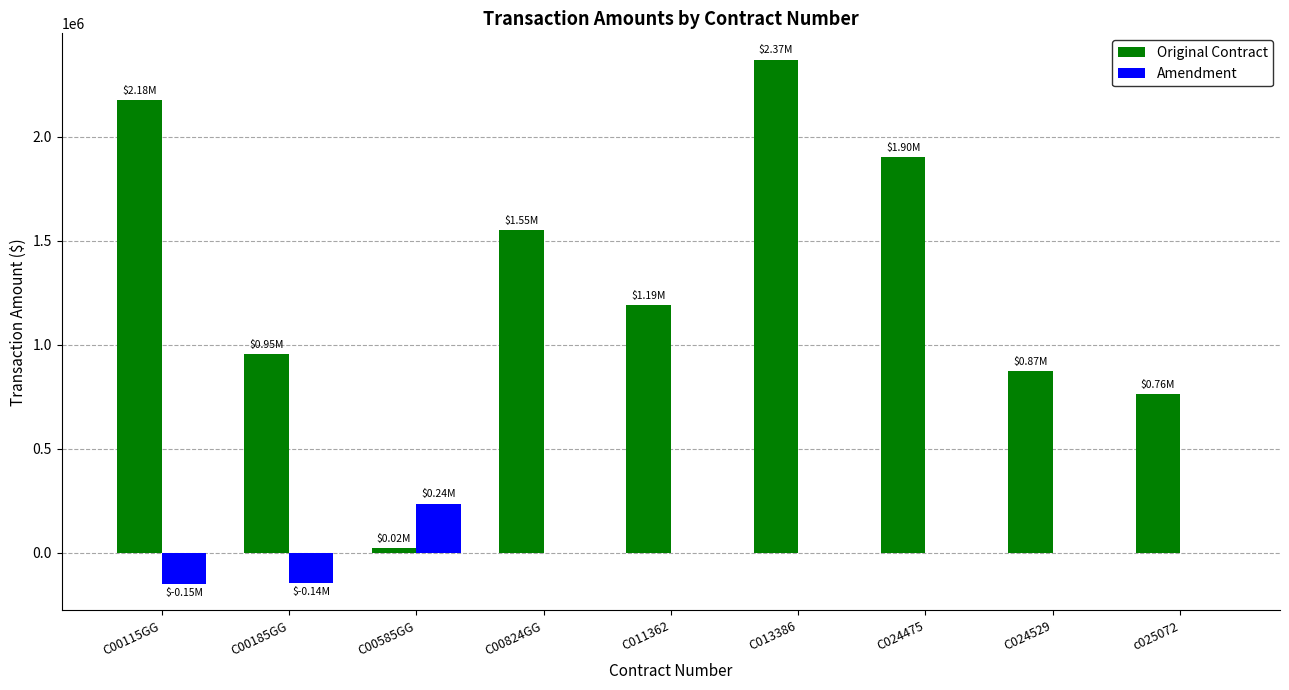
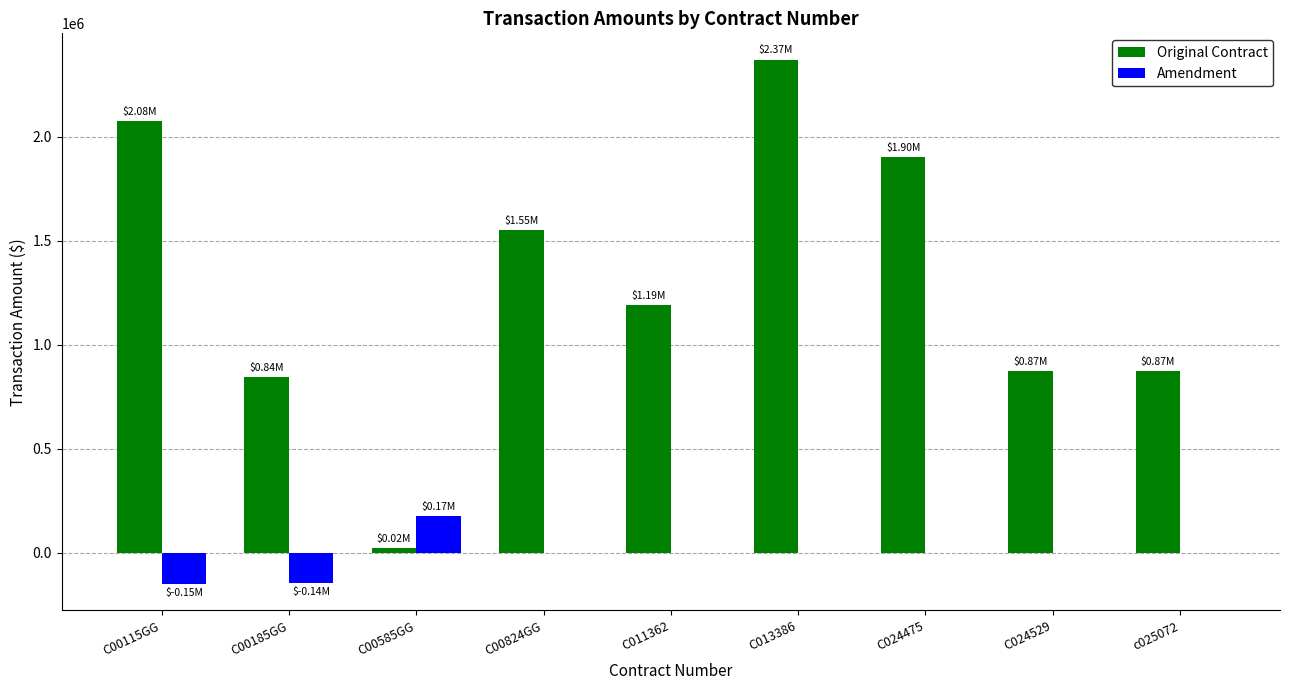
Original Contract, C00115GG: $2.18M -> $2.08M
Original Contract, C00185GG: $0.95M -> $0.84M
Amendment, C00585GG: $0.24M -> $0.17M
Original Contract, c025072: $0.76M -> $0.87M
